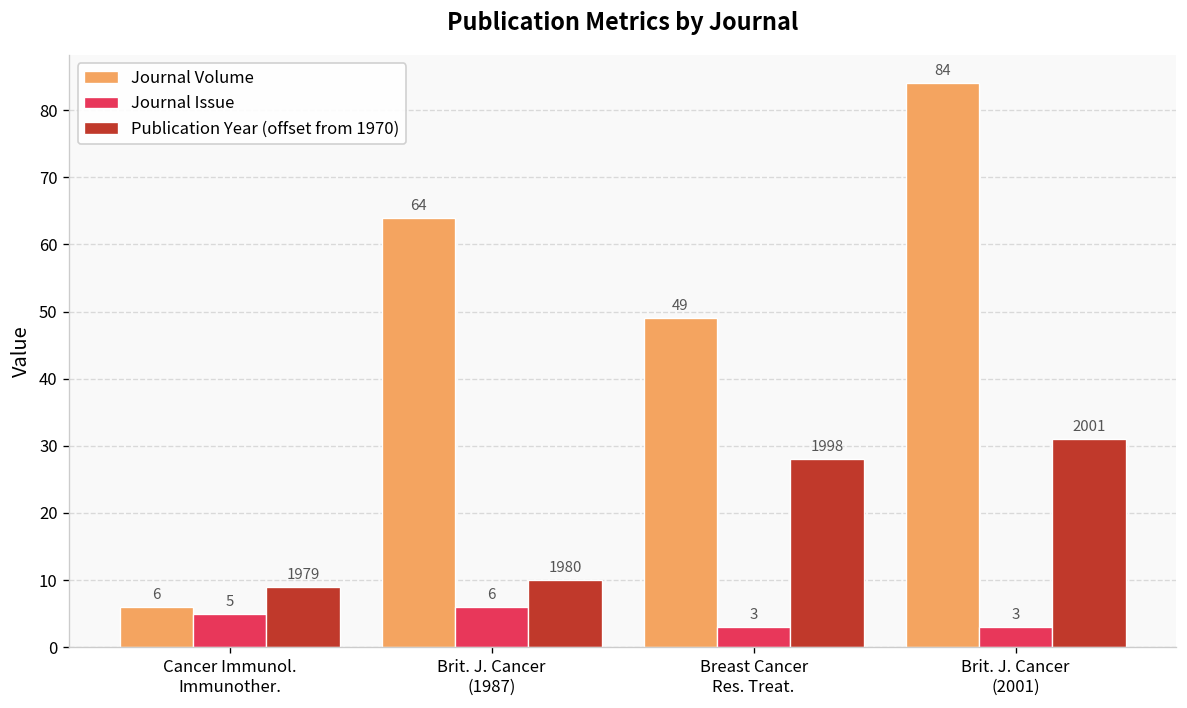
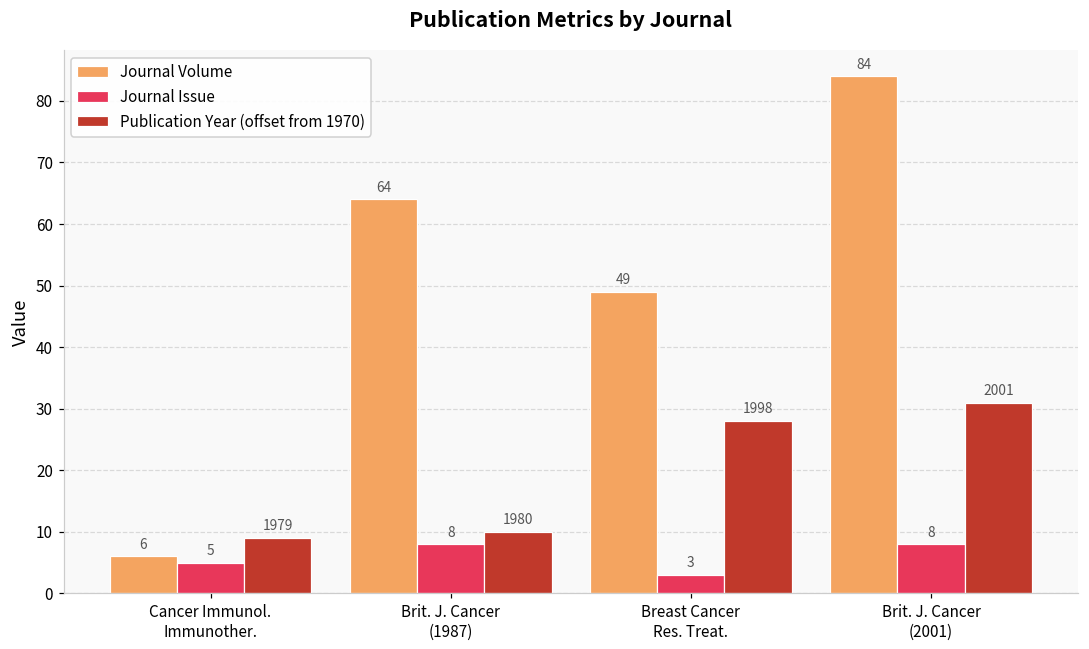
Journal Issue, Brit. J. Cancer (1987): 6 -> 8
Journal Issue, Brit. J. Cancer (2001): 3 -> 8
